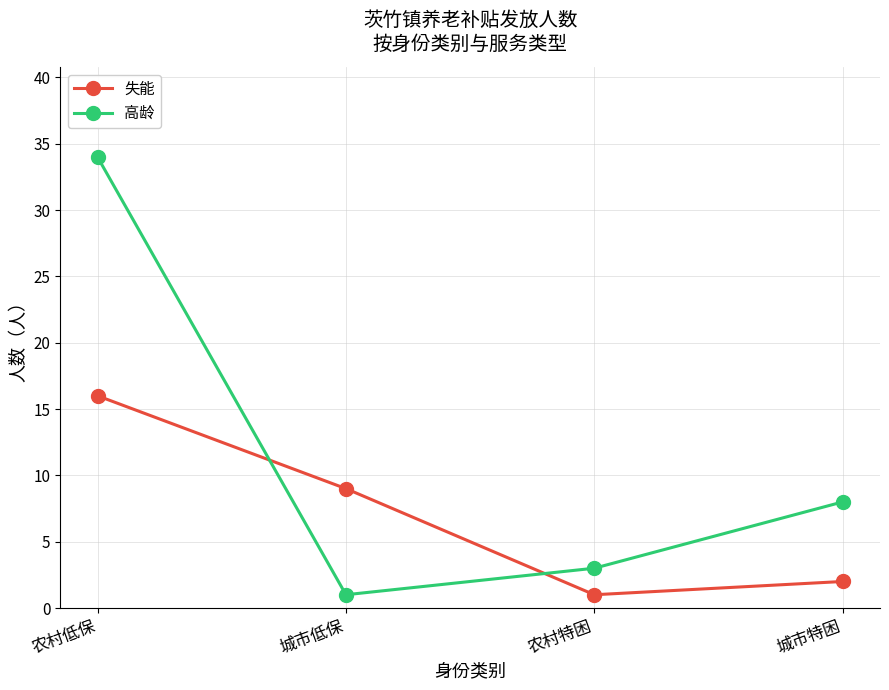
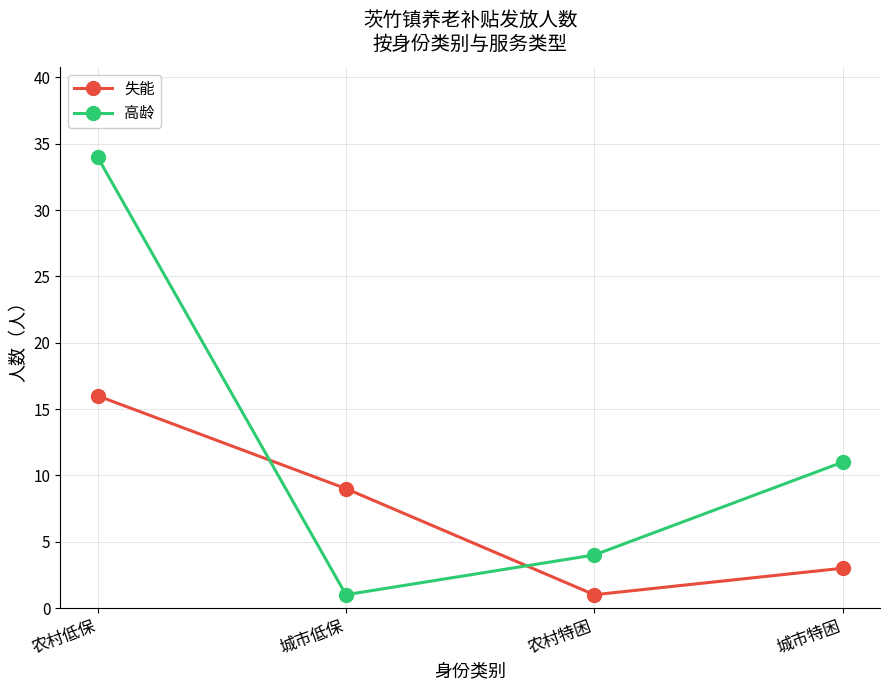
高龄, 农村特困: 3 -> 4
失能, 城市特困: 2 -> 3
高龄, 城市特困: 8 -> 11
